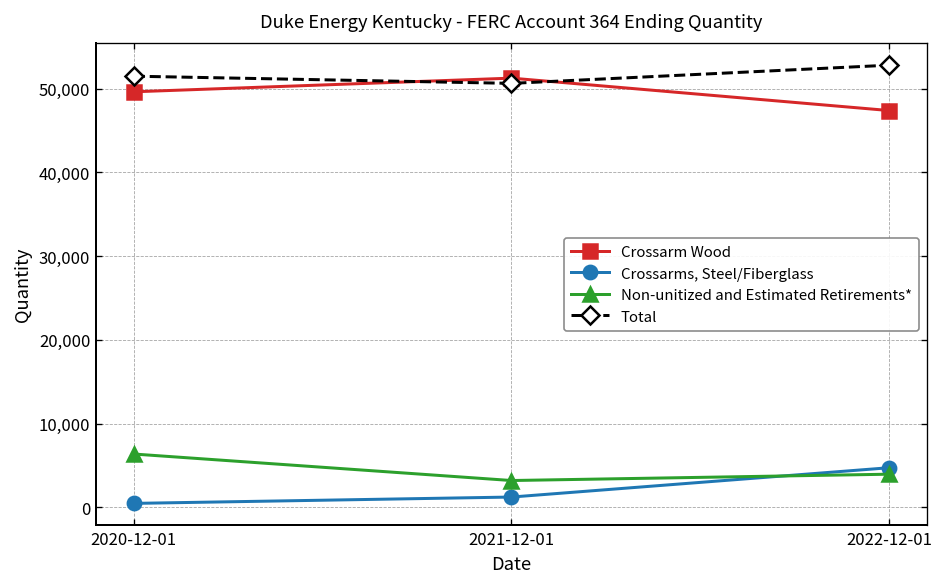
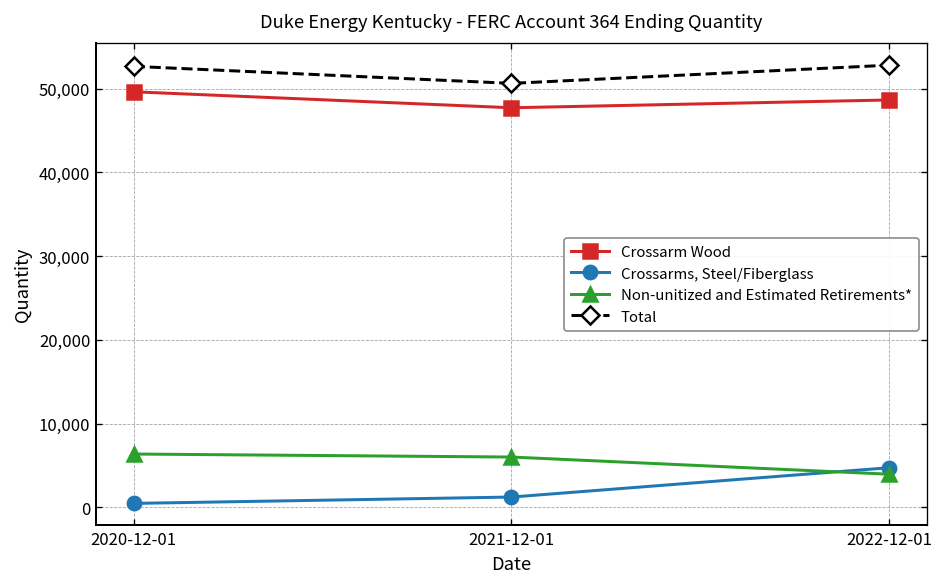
Total, 2020-12-01: 52,000 -> 53,000
Crossarm Wood, 2021-12-01: 51,000 -> 48,000
Non-unitized and Estimated Retirements*, 2021-12-01: 3,000 -> 6,000
Crossarm Wood, 2022-12-01: 47,000 -> 49,000
